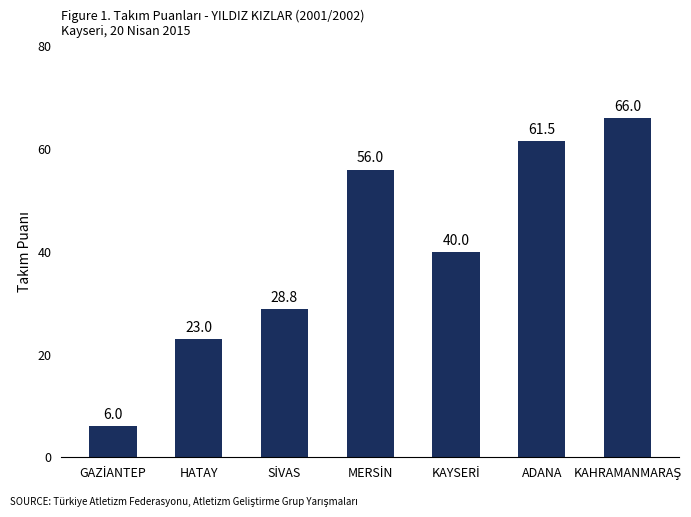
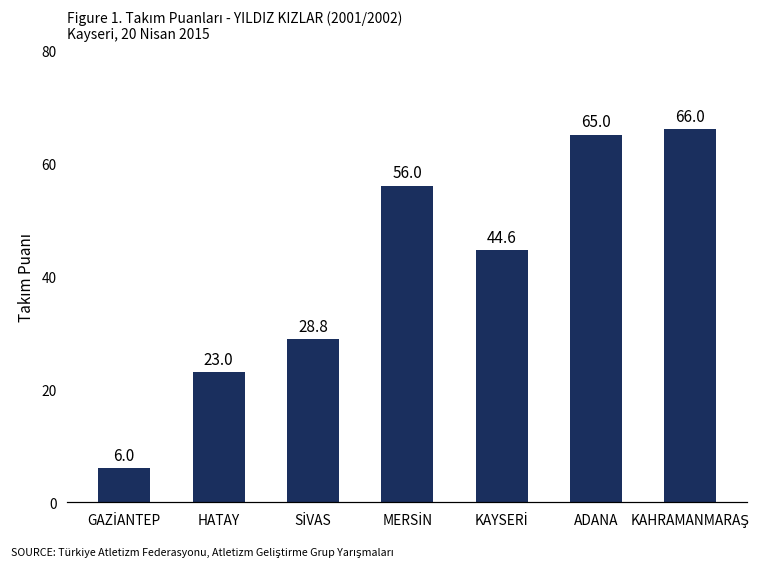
KAYSERİ: 40.0 -> 44.6
ADANA: 61.5 -> 65.0
